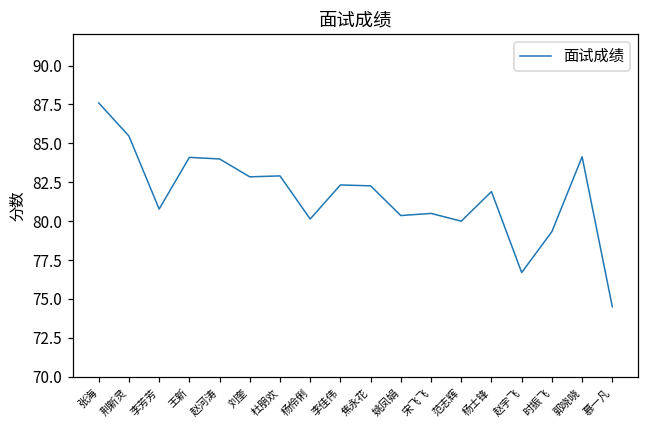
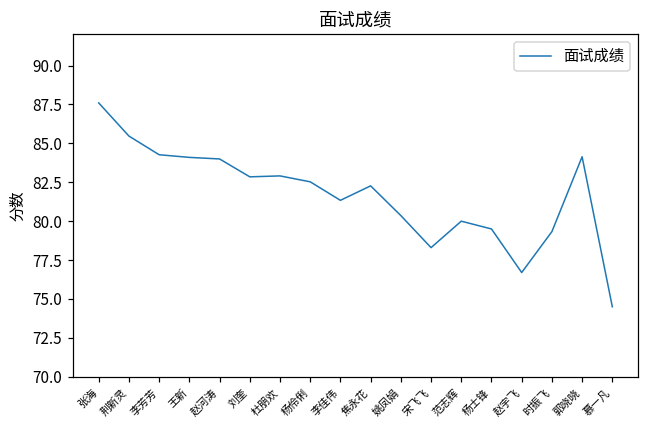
李芳芳: 80.8 -> 84.3
杨伶俐: 80.1 -> 82.5
李佳伟: 82.3 -> 81.3
宋飞飞: 80.5 -> 78.3
杨士锋: 81.9 -> 79.5
